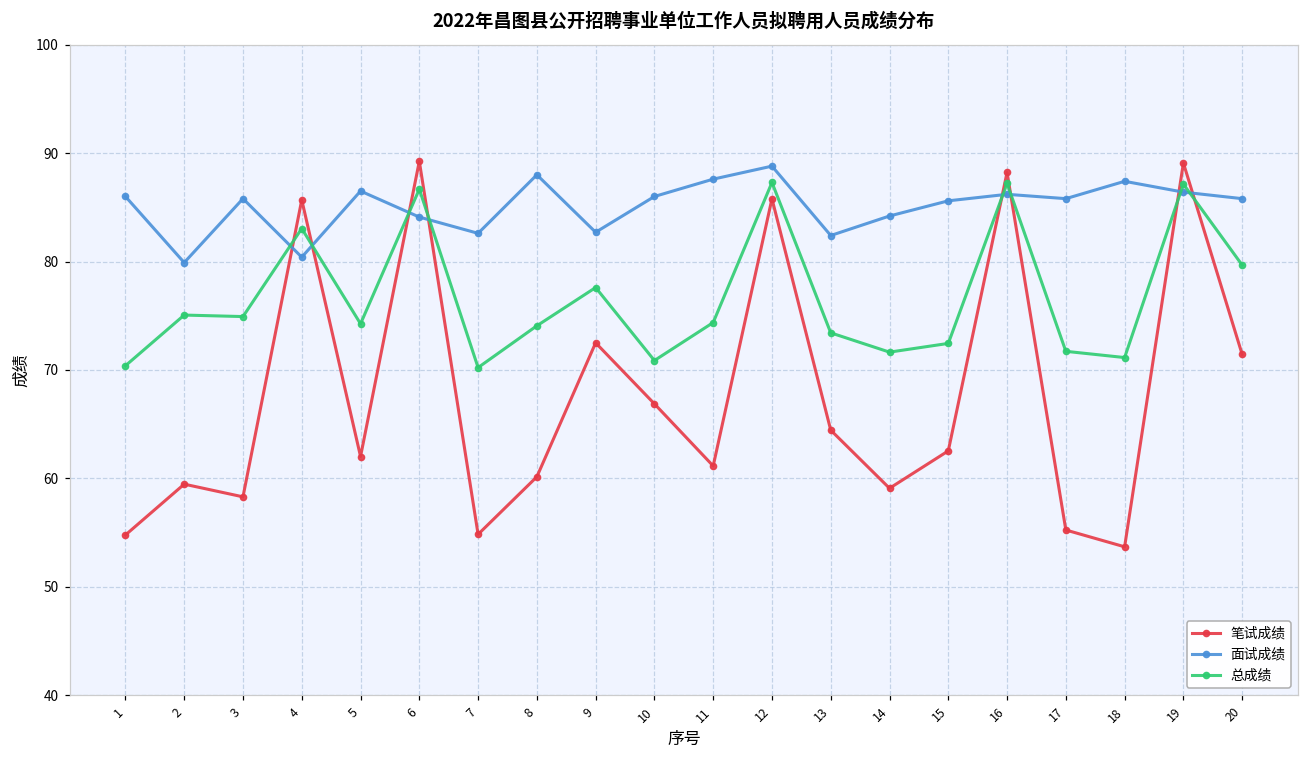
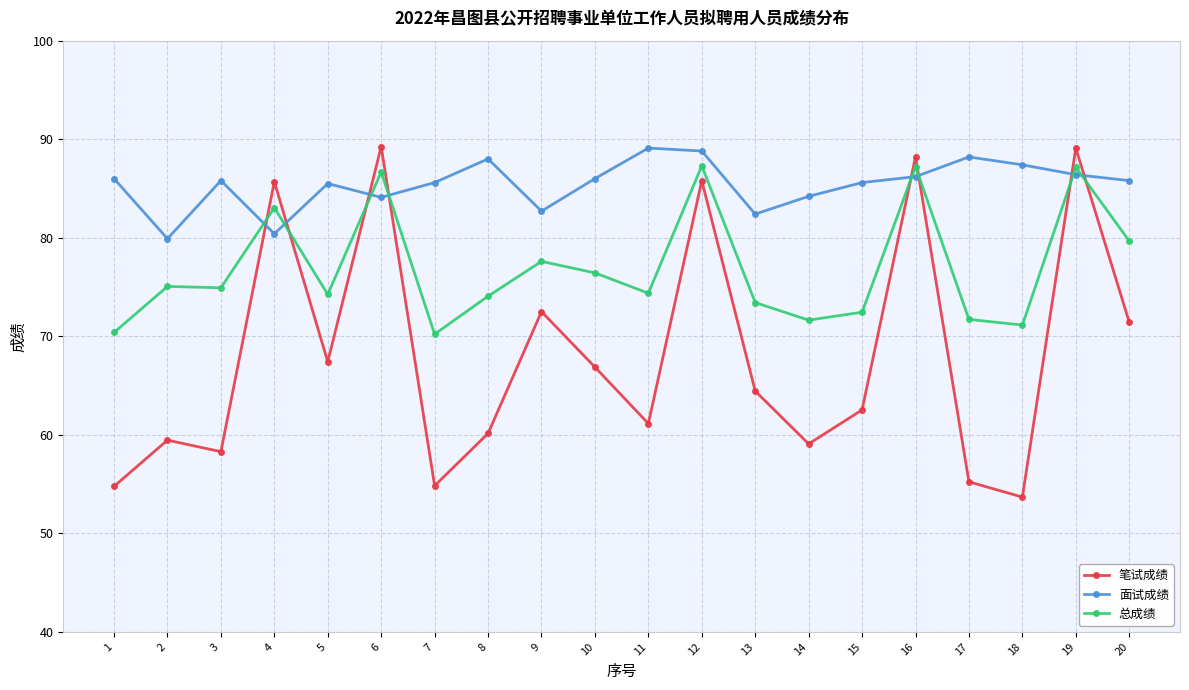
笔试成绩, 5: 62 -> 67
面试成绩, 5: 87 -> 86
面试成绩, 7: 83 -> 86
总成绩, 10: 71 -> 76
面试成绩, 11: 88 -> 89
面试成绩, 17: 86 -> 88
